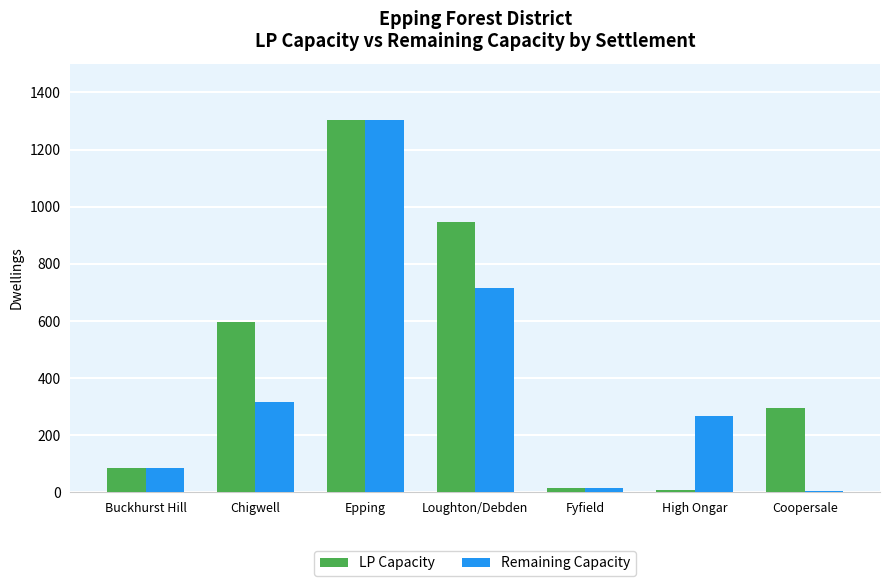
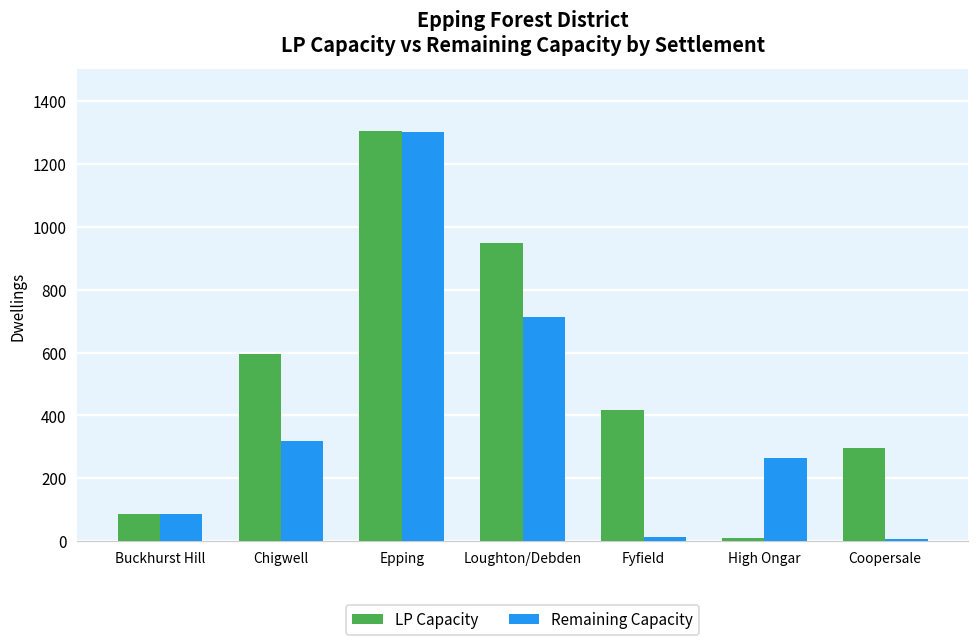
LP Capacity, Fyfield: 10 -> 420
